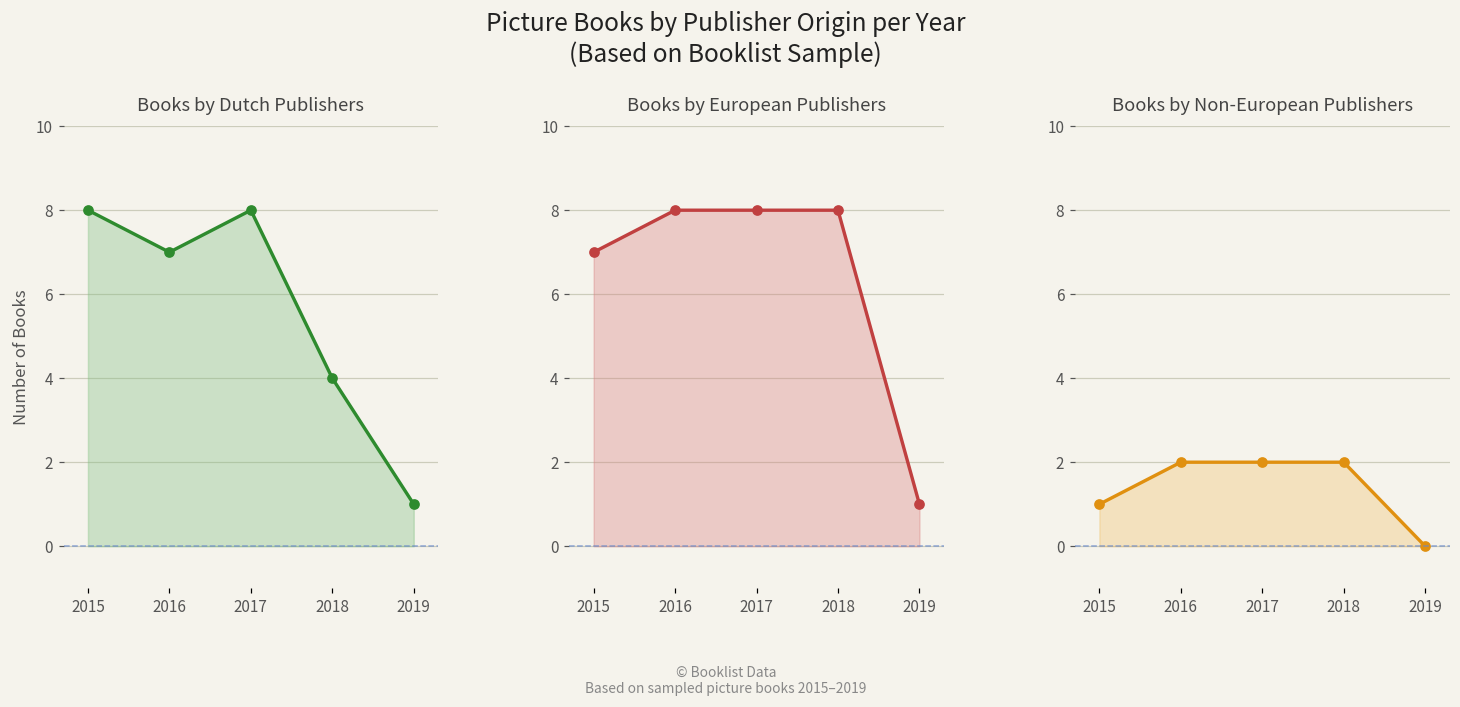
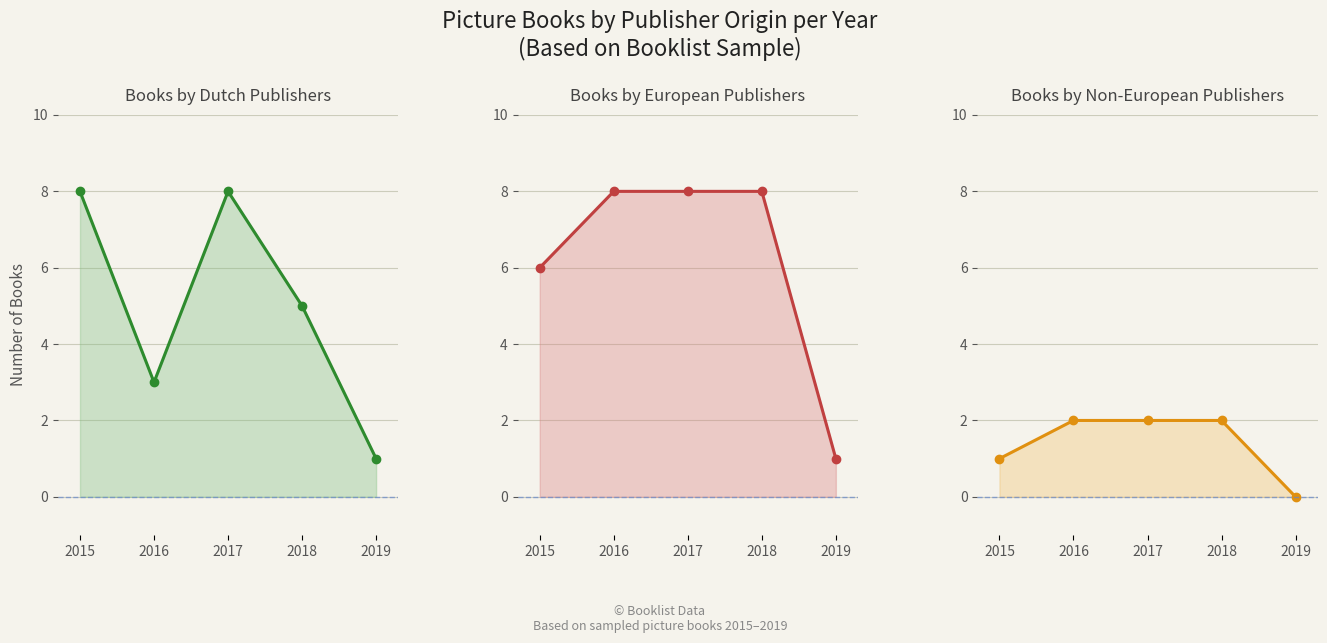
Books by Dutch Publishers, 2016: 7 -> 3
Books by Dutch Publishers, 2018: 4 -> 5
Books by European Publishers, 2015: 7 -> 6
